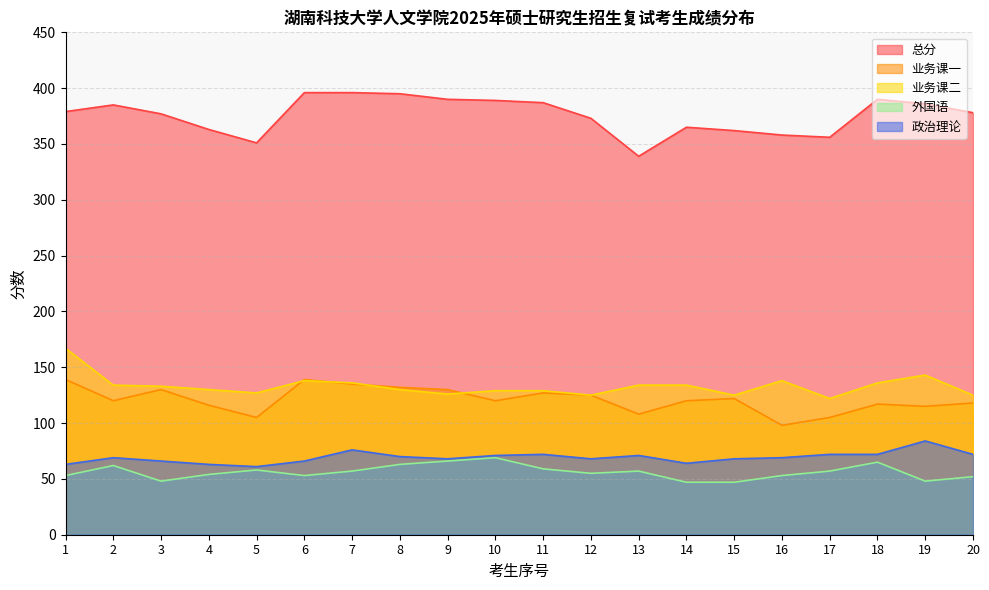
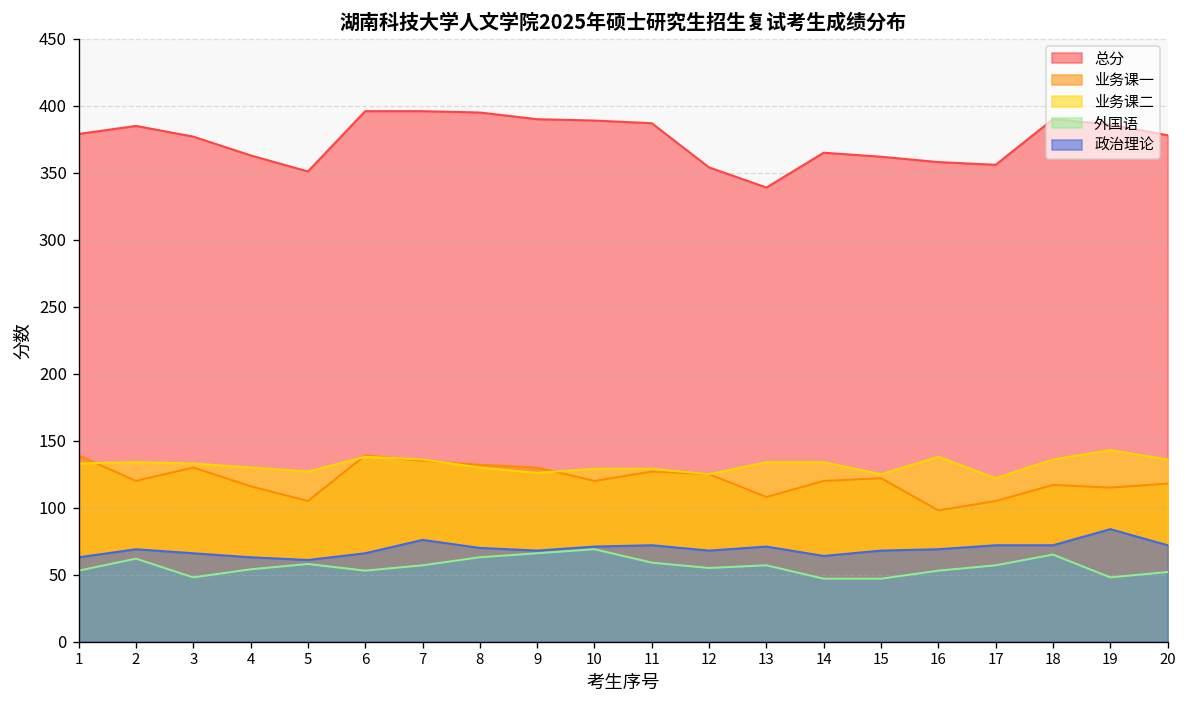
业务课二, 1: 167 -> 133
总分, 12: 373 -> 354
业务课二, 20: 125 -> 136
